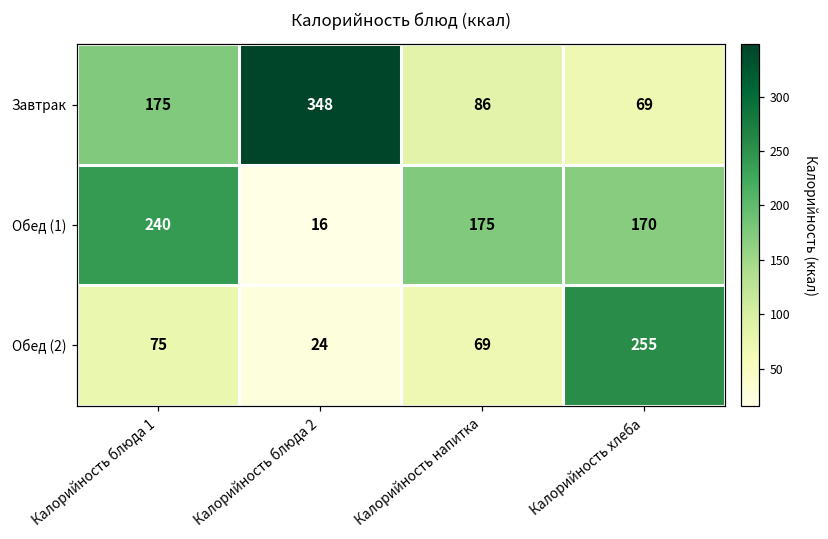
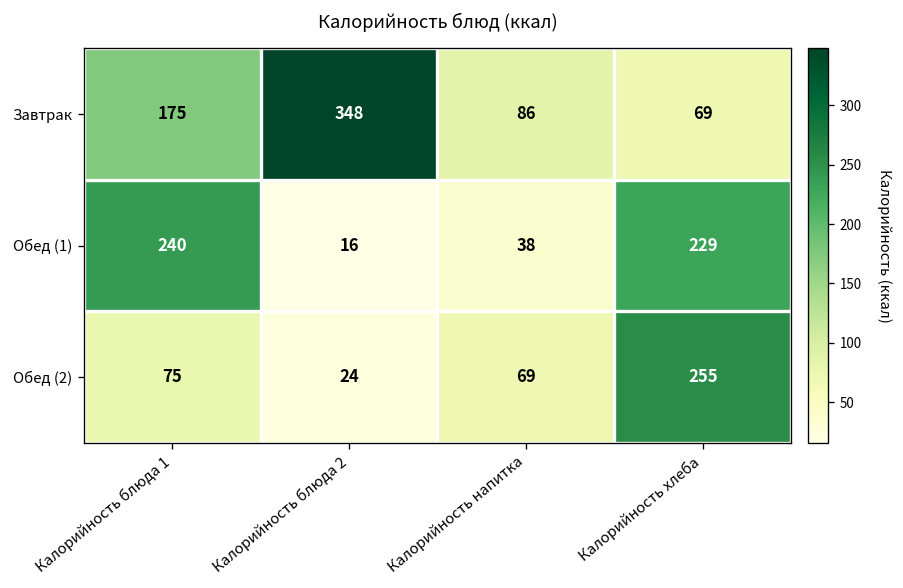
Обед (1), Калорийность напитка: 175 -> 38
Обед (1), Калорийность хлеба: 170 -> 229
